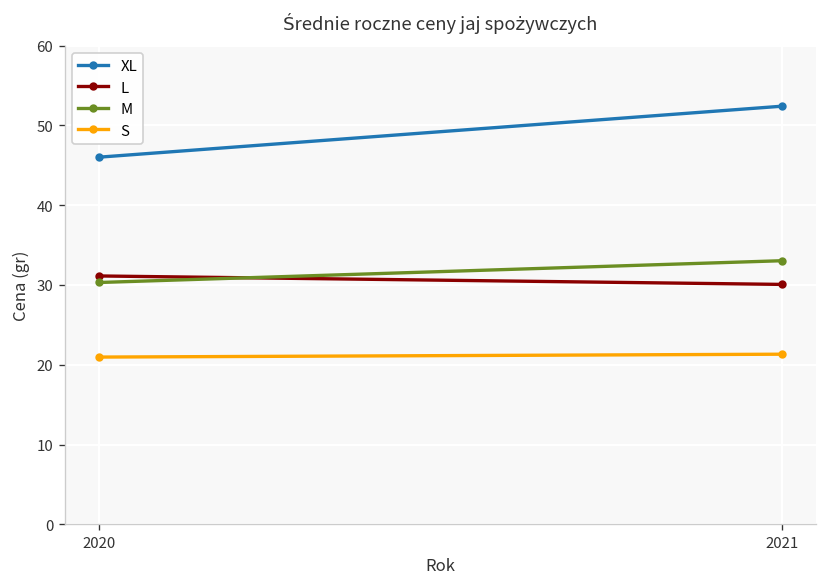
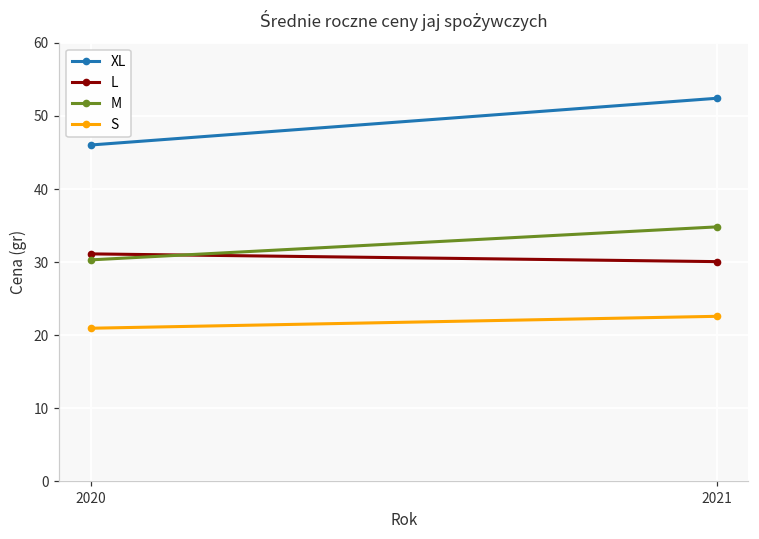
M, 2021: 33 -> 35
S, 2021: 21 -> 23
